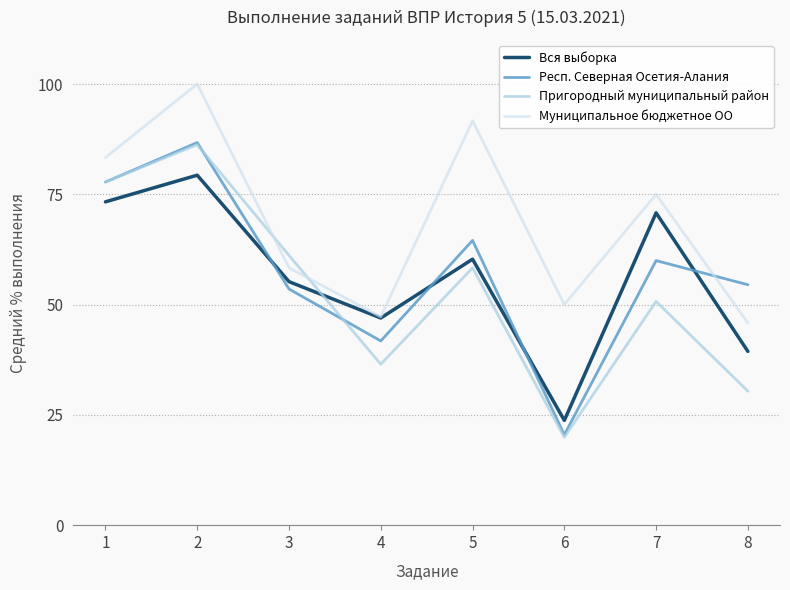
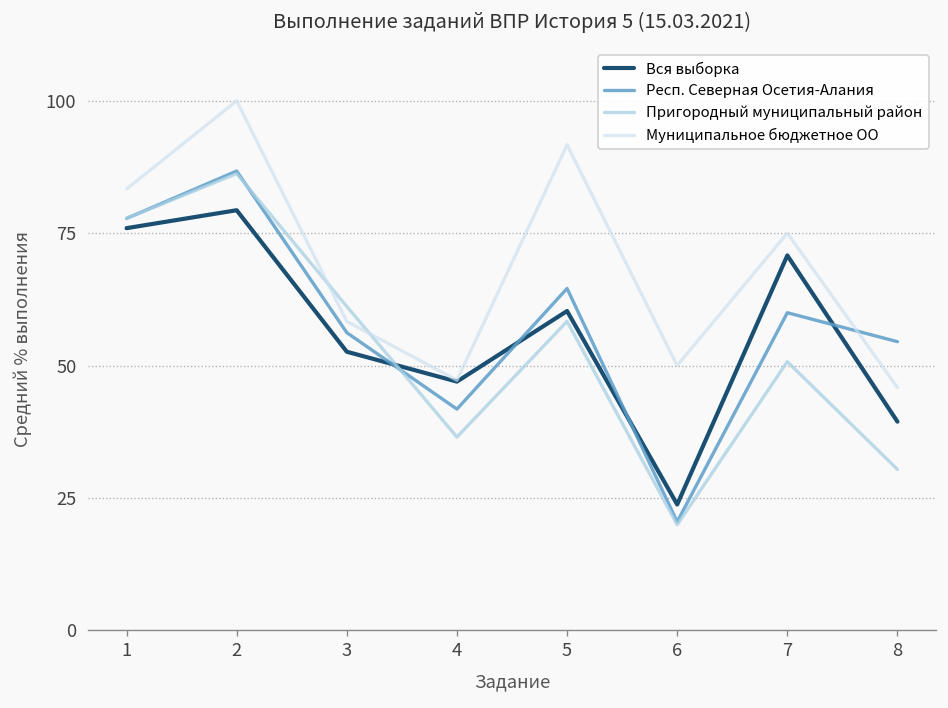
Вся выборка, 1: 73 -> 76
Вся выборка, 3: 55 -> 53
Респ. Северная Осетия-Алания, 3: 54 -> 56
